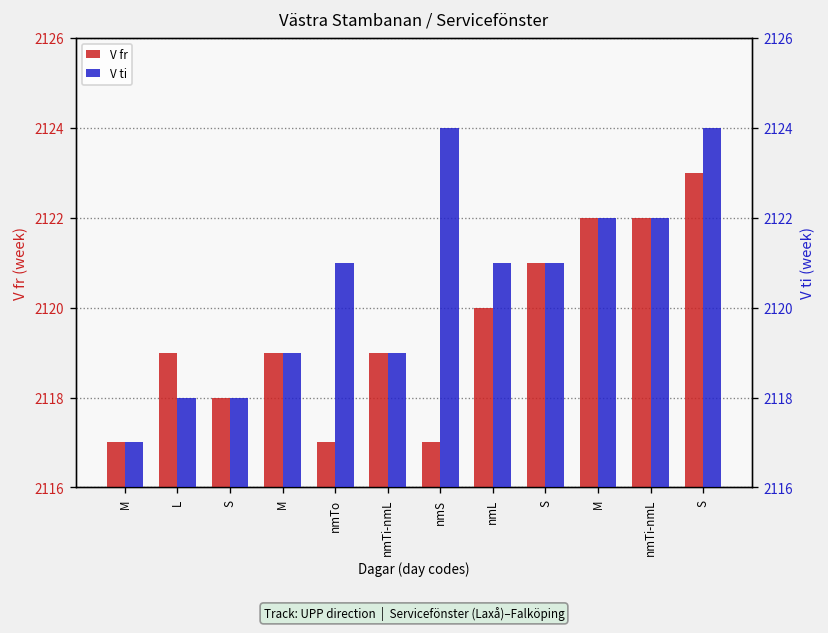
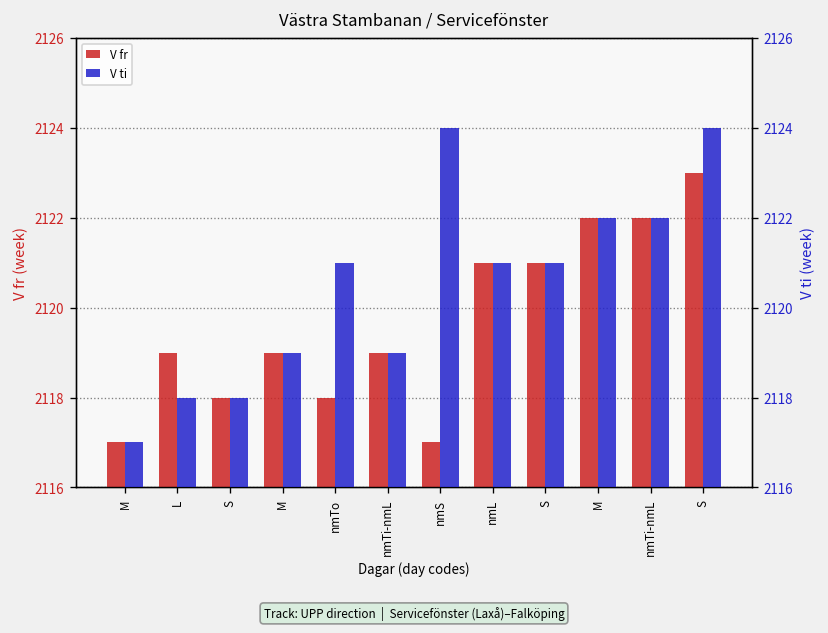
V fr, nmTo: 2117 -> 2118
V fr, nmL: 2120 -> 2121
